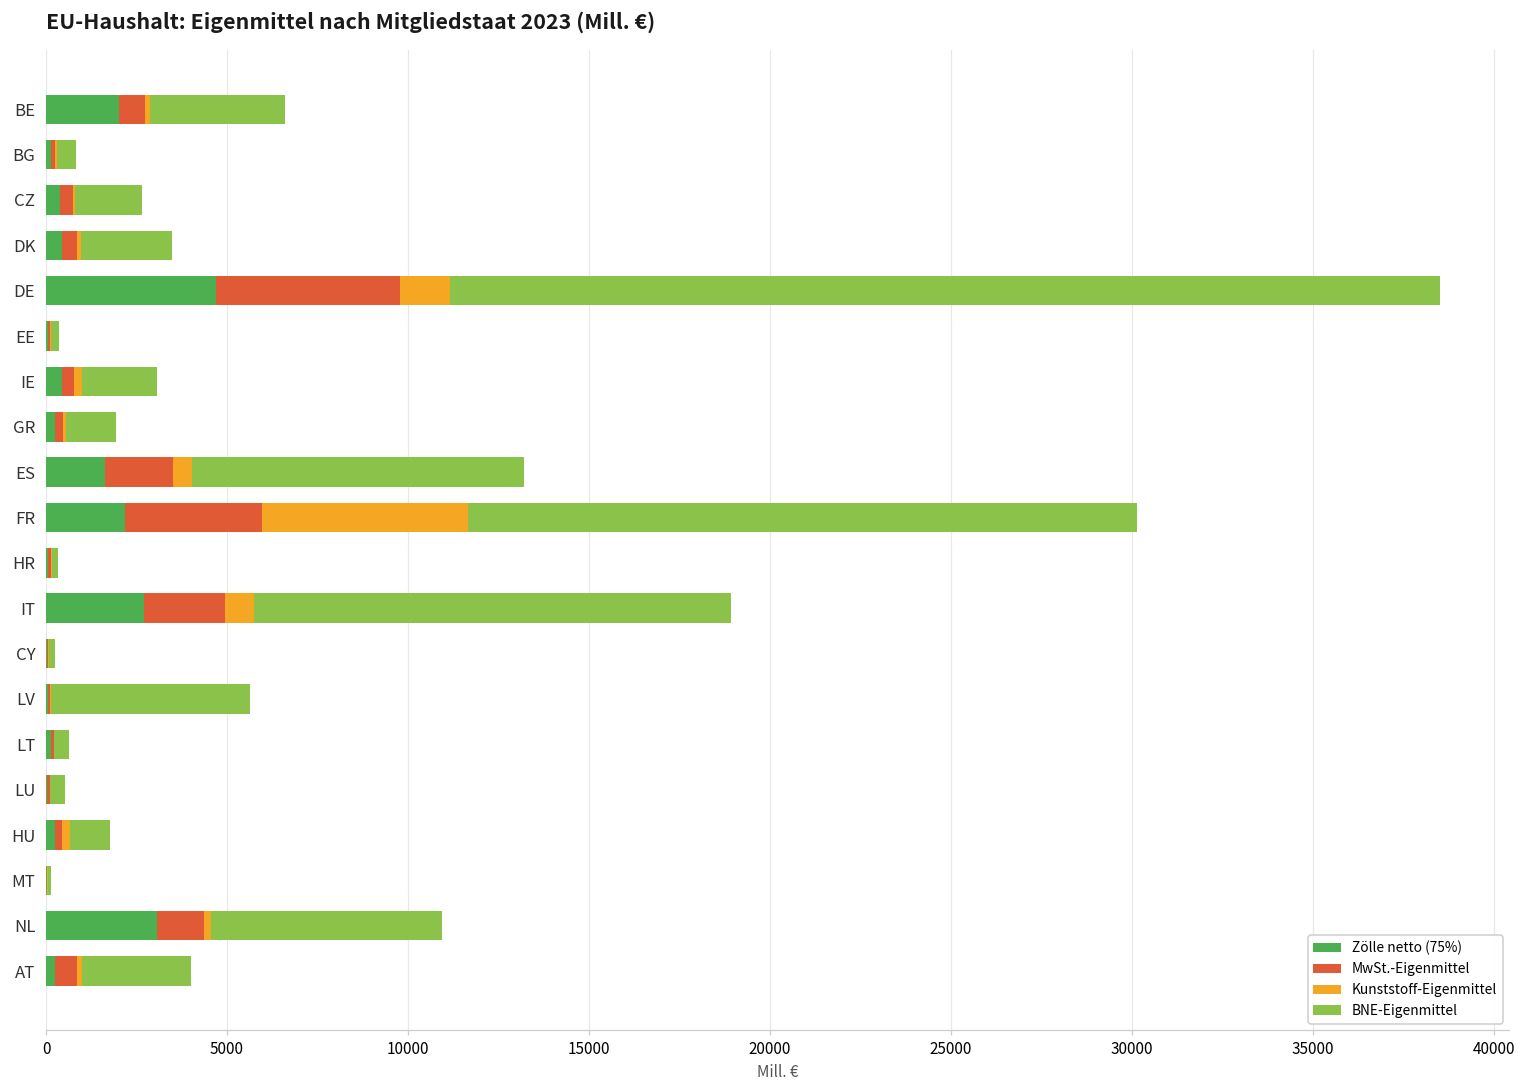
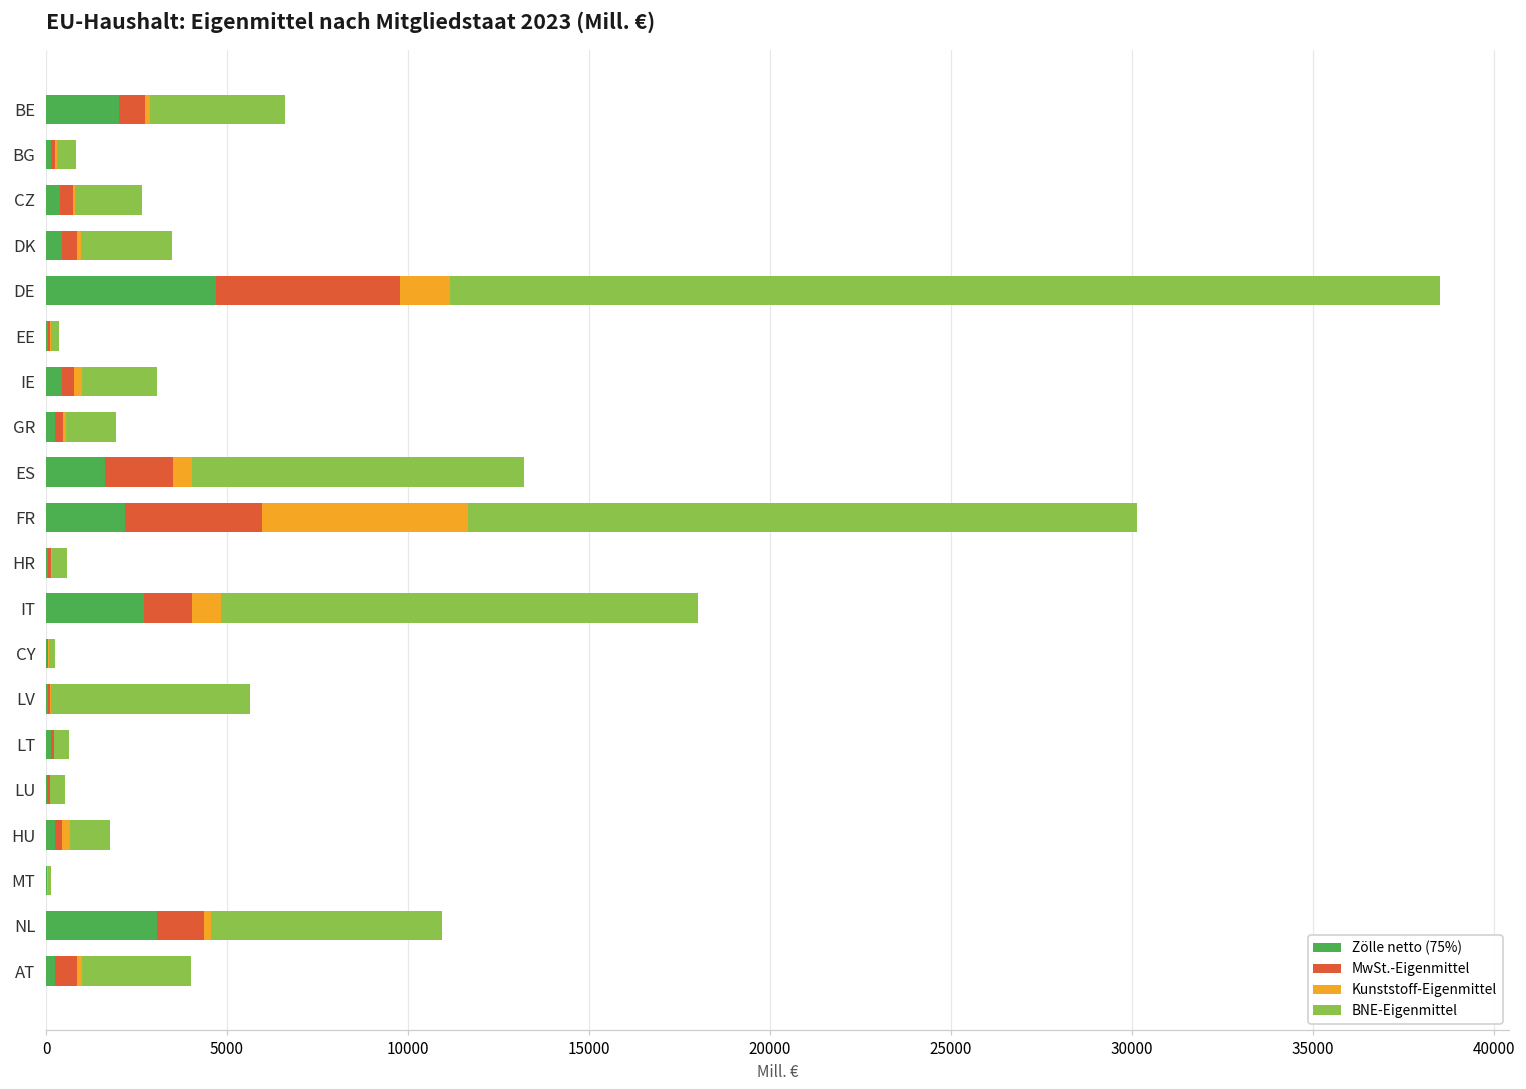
BNE-Eigenmittel, HR: 200 -> 400
MwSt.-Eigenmittel, IT: 2200 -> 1300
